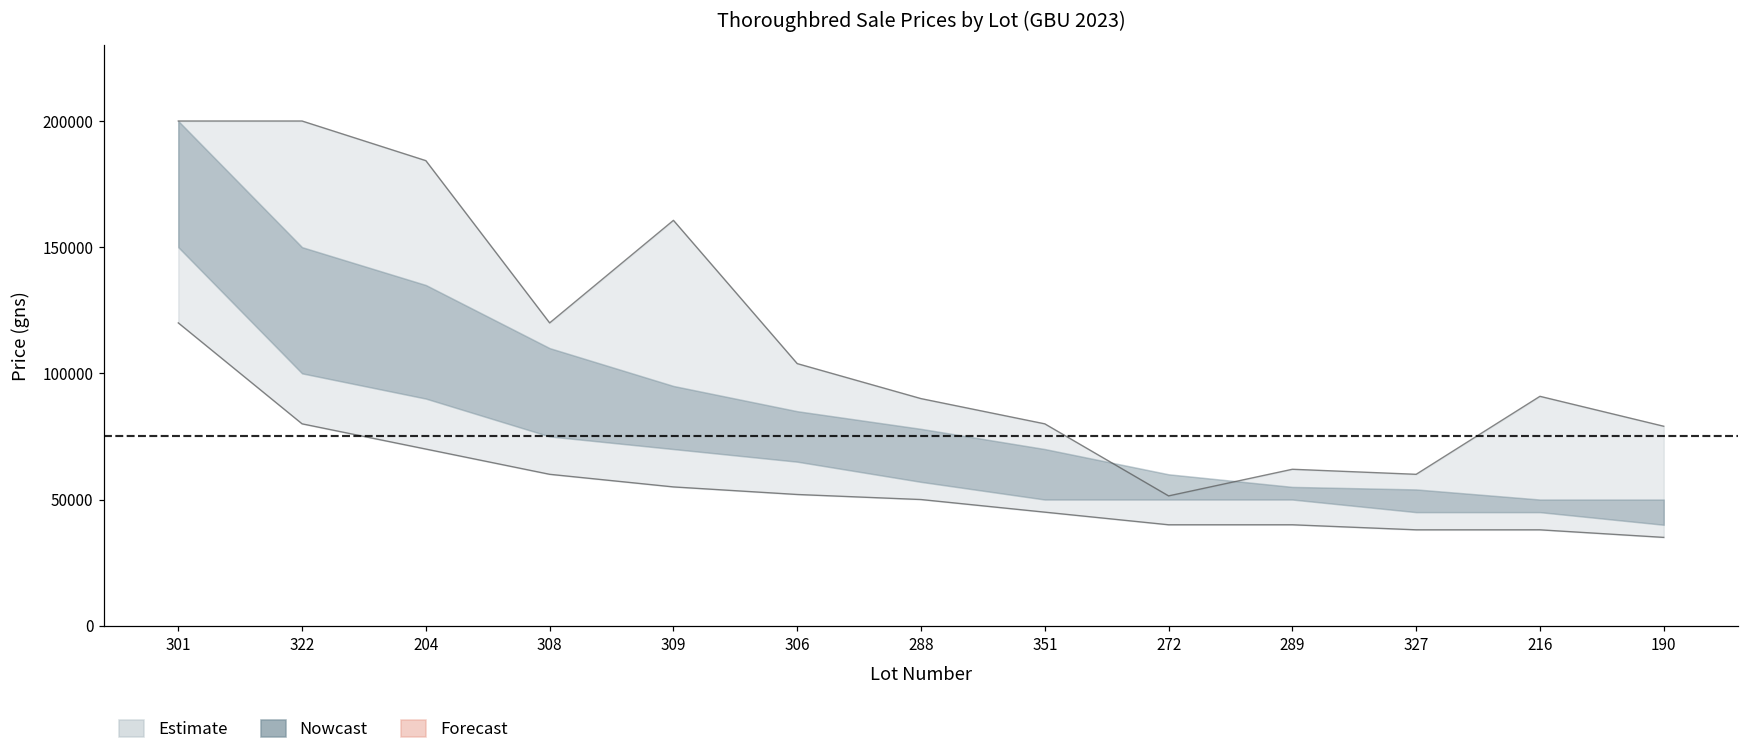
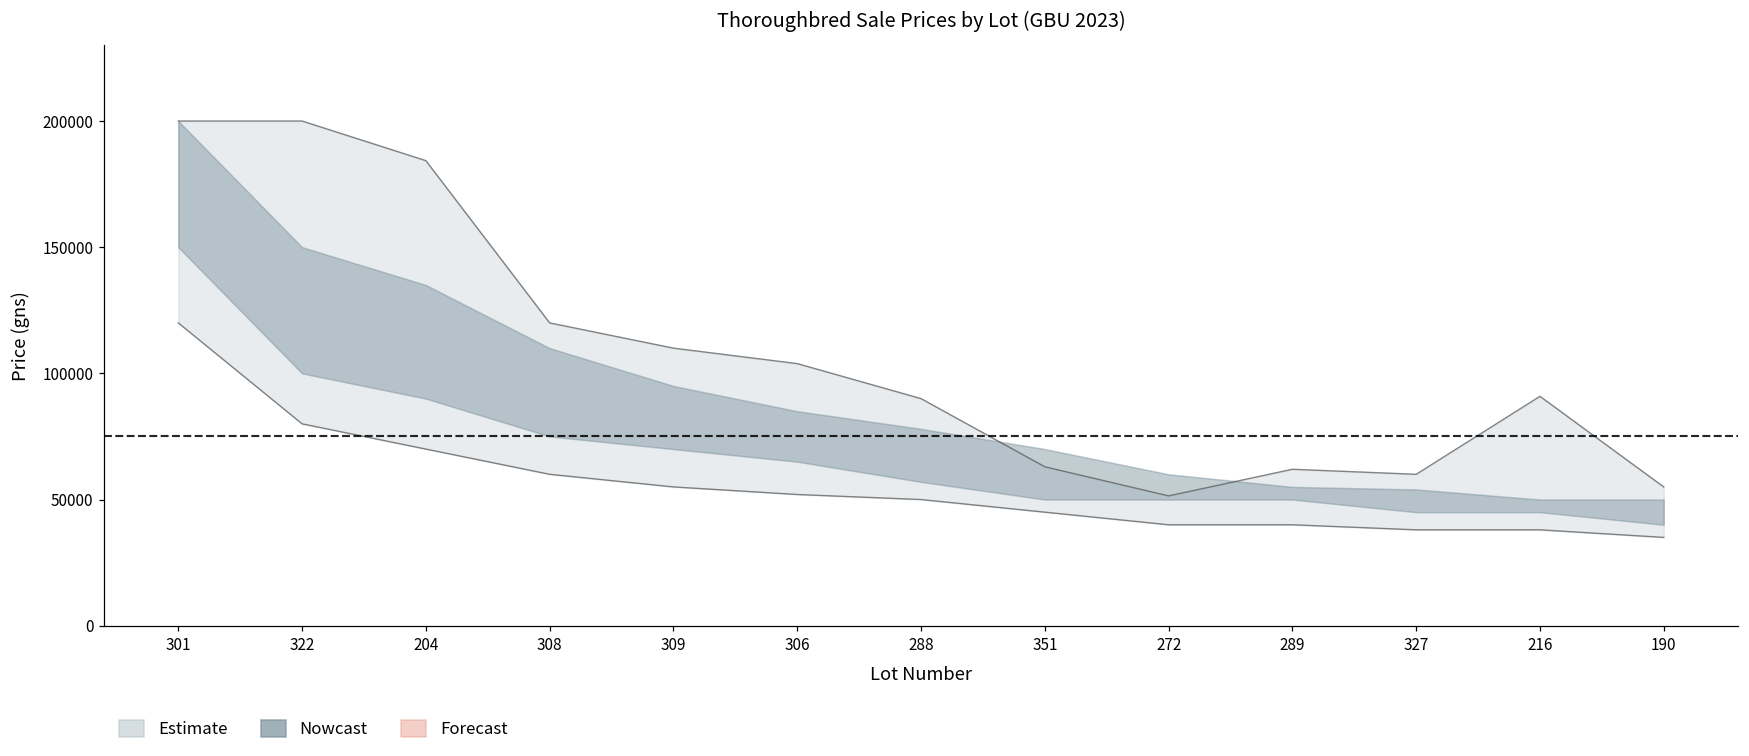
Estimate, 309: 161000 -> 110000
Estimate, 351: 80000 -> 63000
Estimate, 190: 79000 -> 55000
